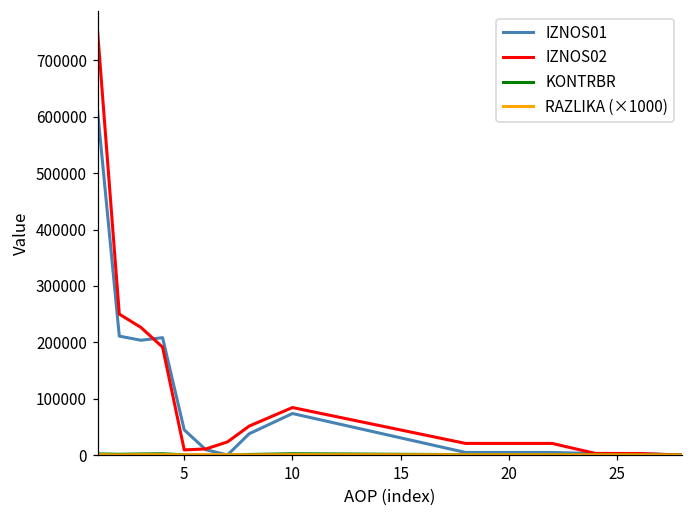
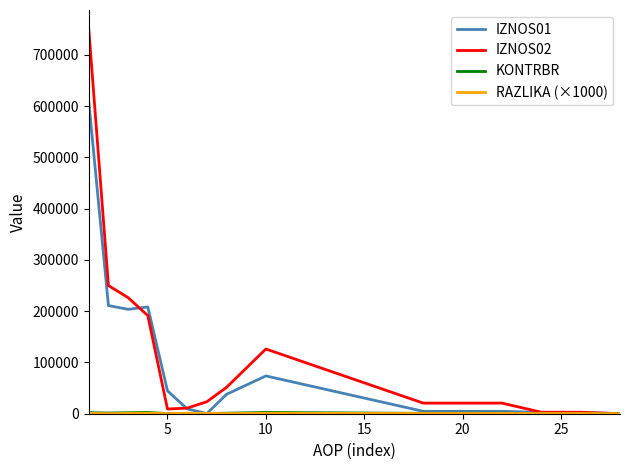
IZNOS02, 10: 80000 -> 130000
